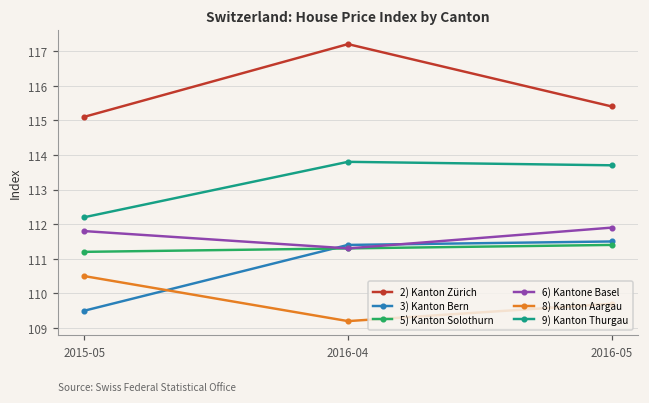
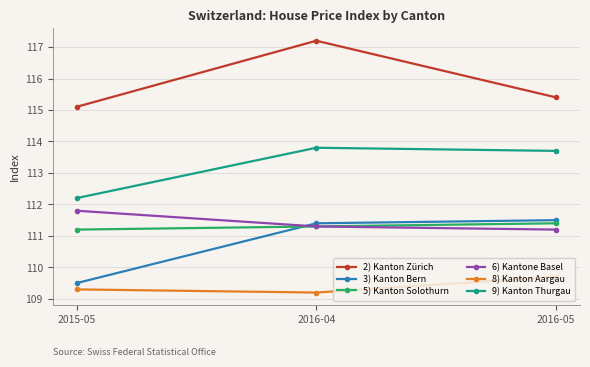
8) Kanton Aargau, 2015-05: 110.5 -> 109.3
6) Kantone Basel, 2016-05: 111.9 -> 111.2
